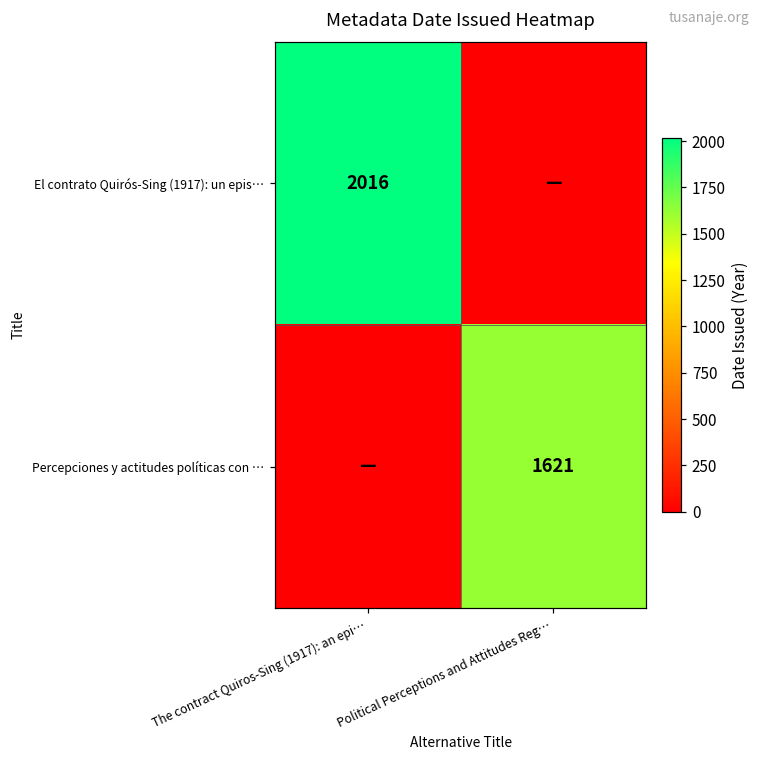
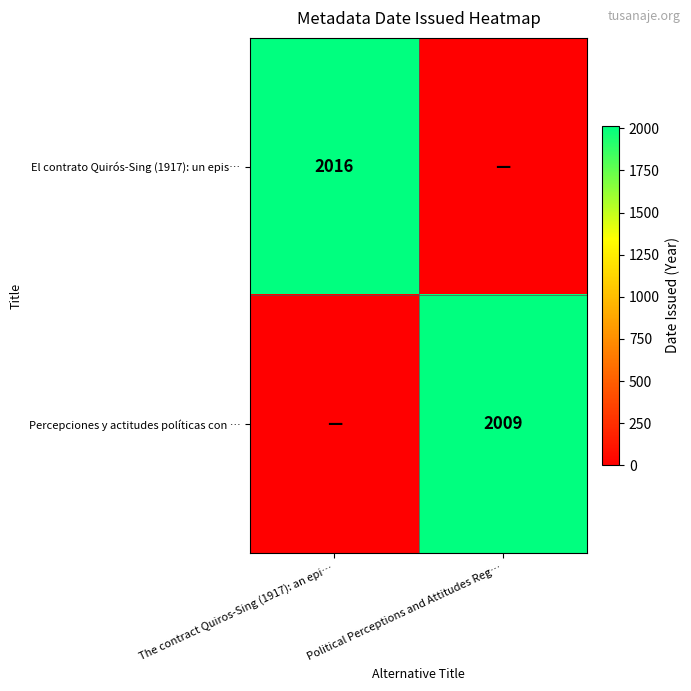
Percepciones y actitudes políticas con …, Political Perceptions and Attitudes Reg…: 1621 -> 2009
